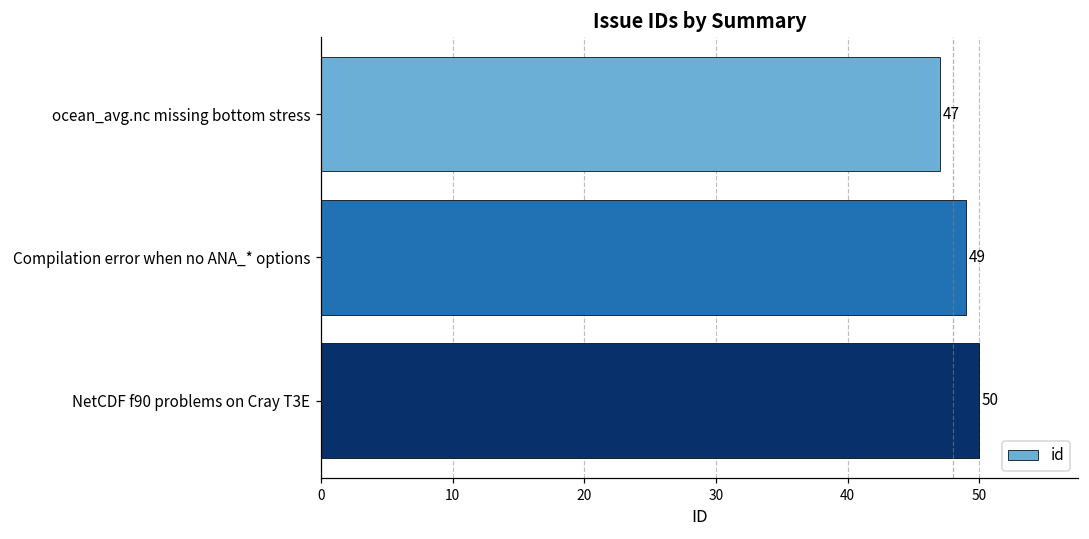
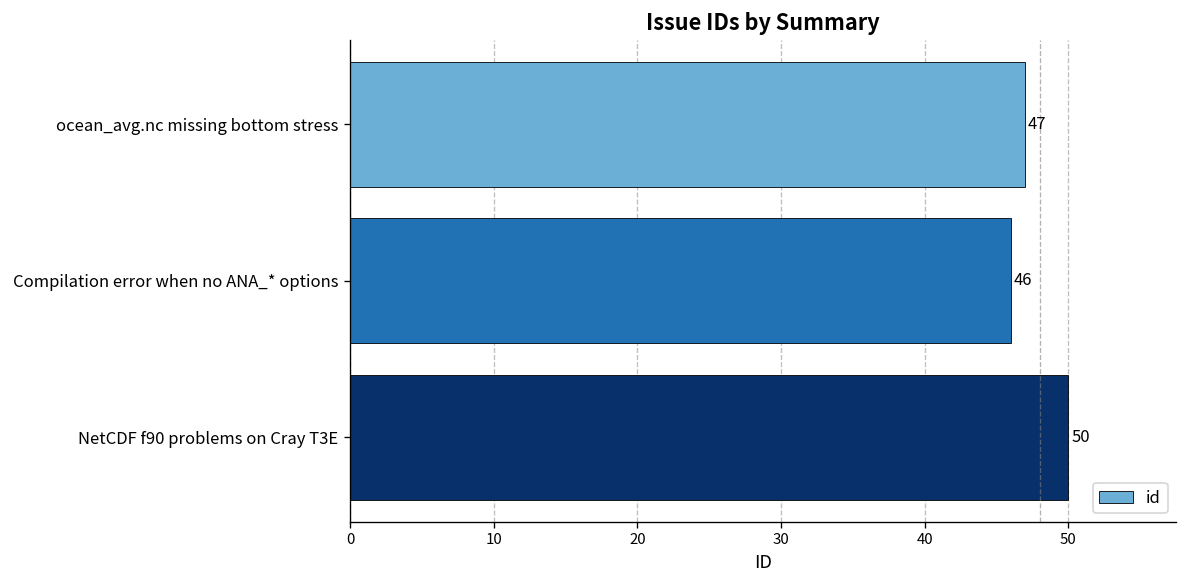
Compilation error when no ANA_* options: 49 -> 46
